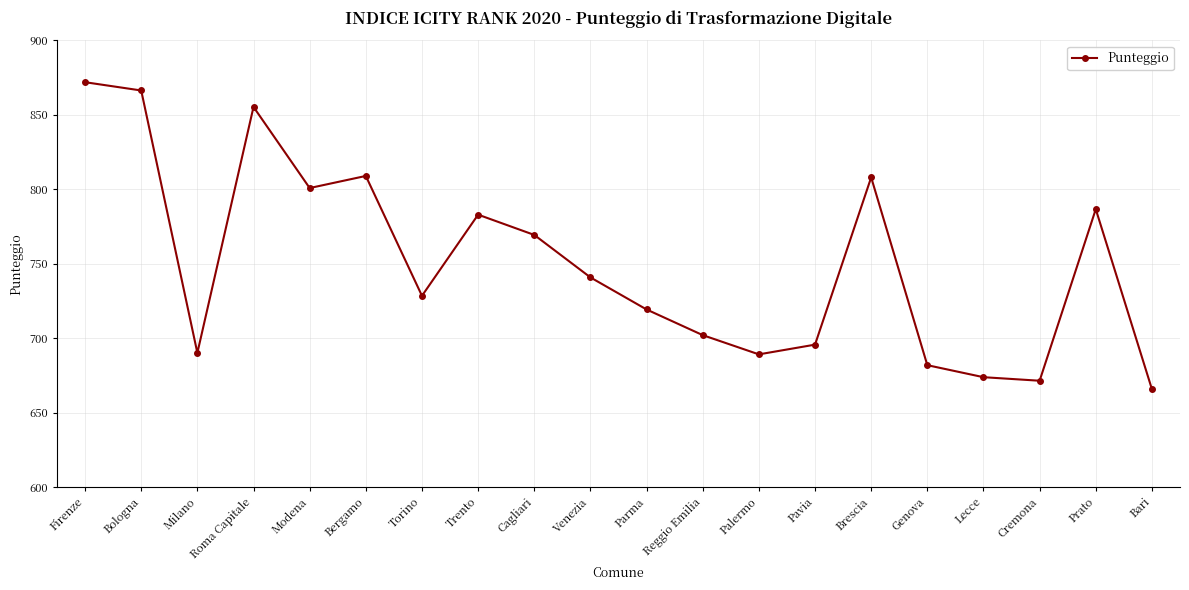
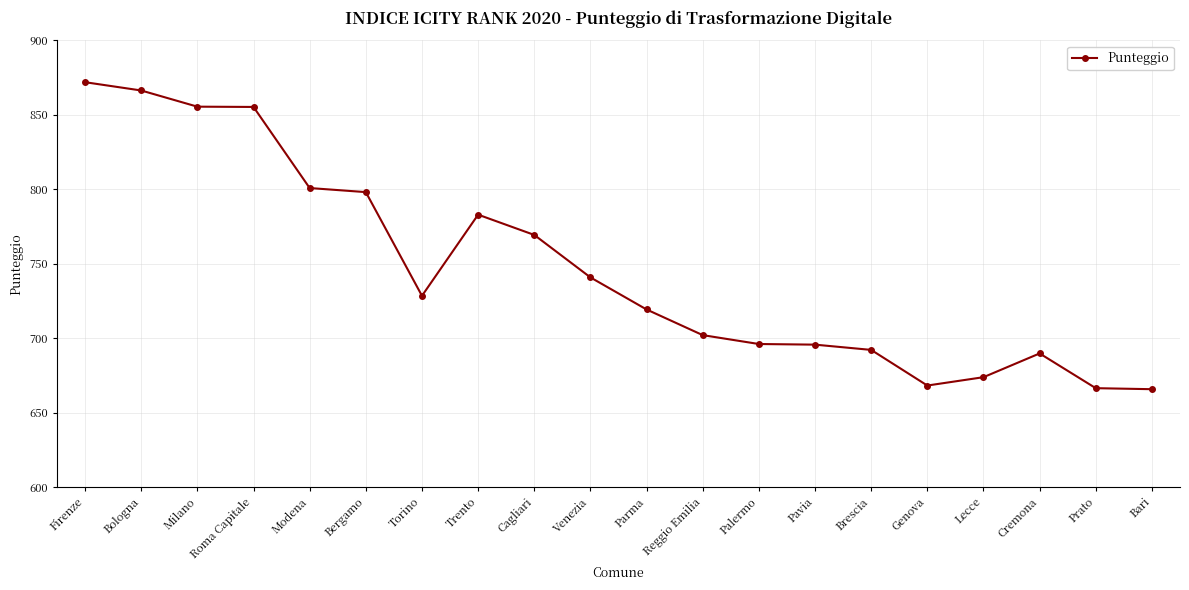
Milano: 690 -> 855
Bergamo: 809 -> 798
Palermo: 689 -> 696
Brescia: 808 -> 692
Genova: 682 -> 668
Cremona: 671 -> 690
Prato: 787 -> 666
